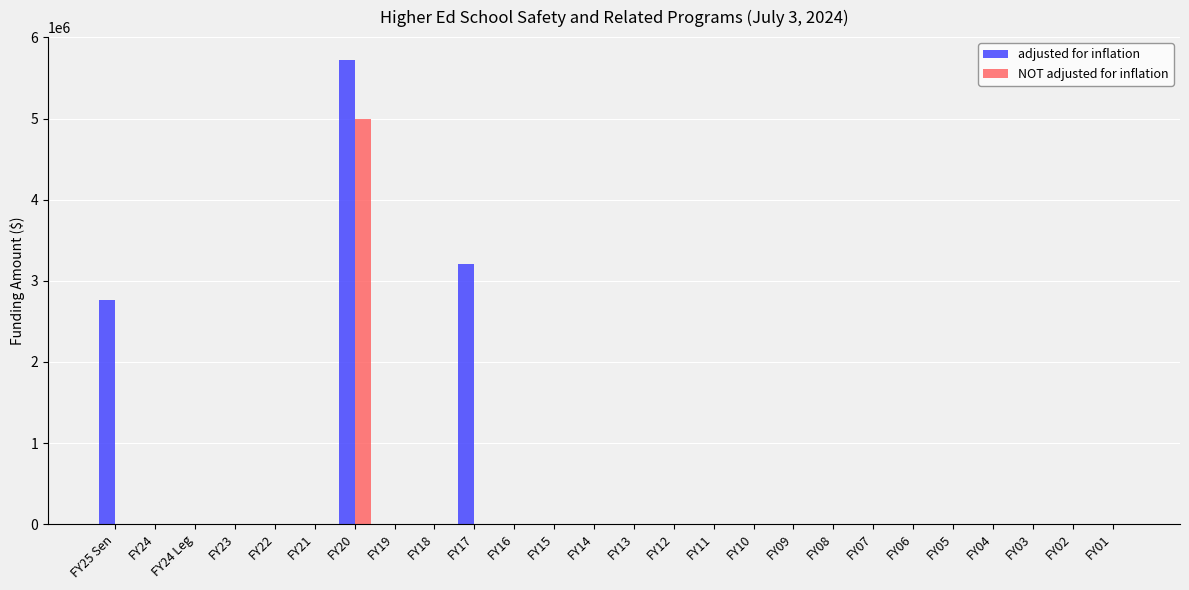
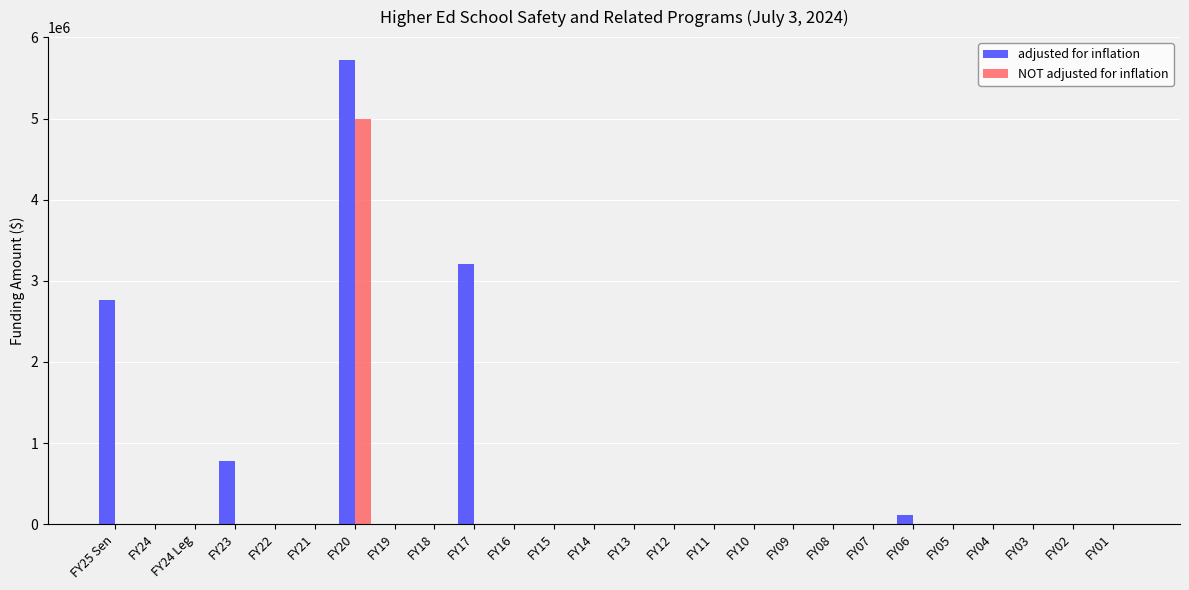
adjusted for inflation, FY23: 0 -> 800000
adjusted for inflation, FY06: 0 -> 100000
